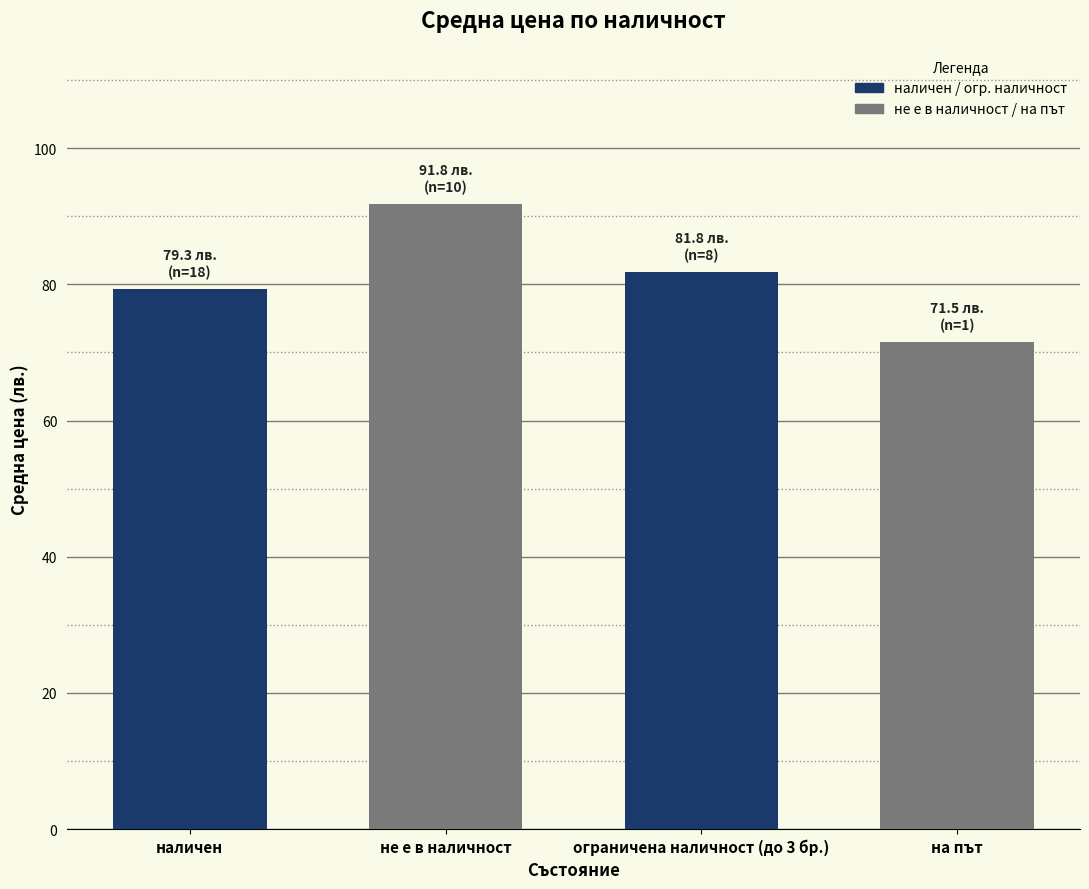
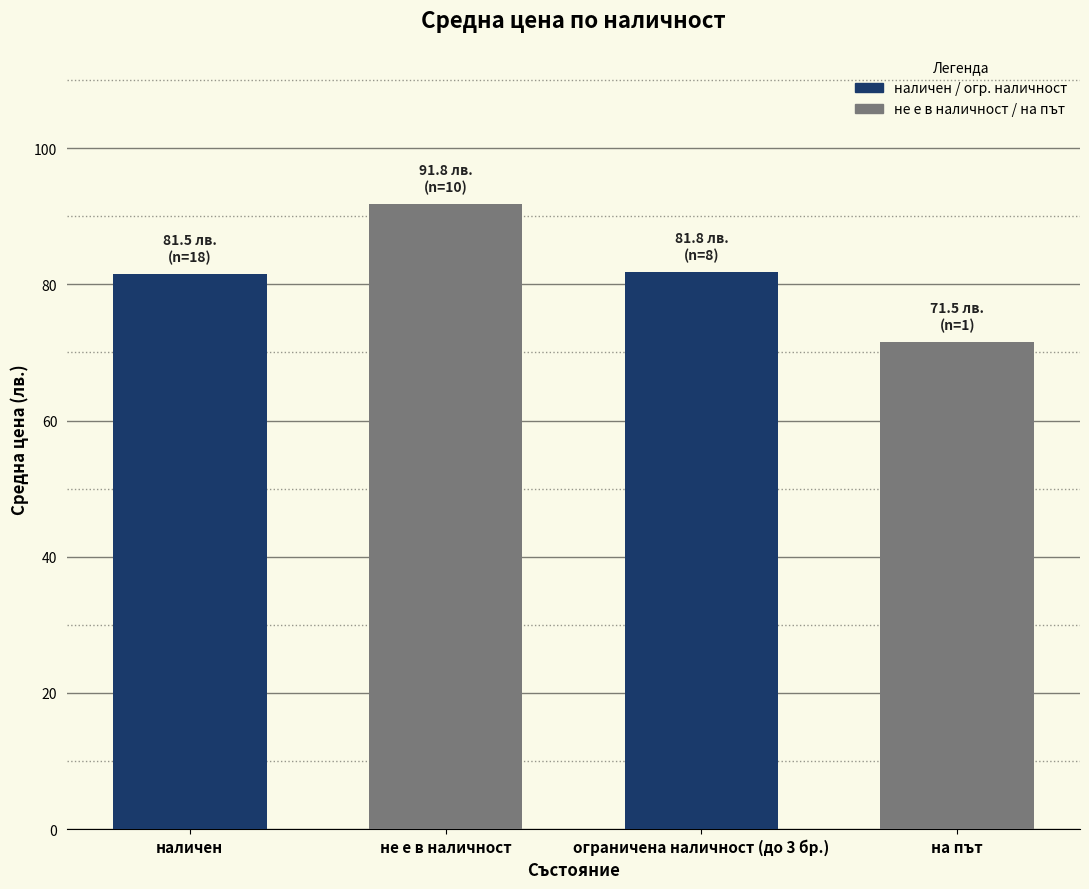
наличен: 79.3 -> 81.5
